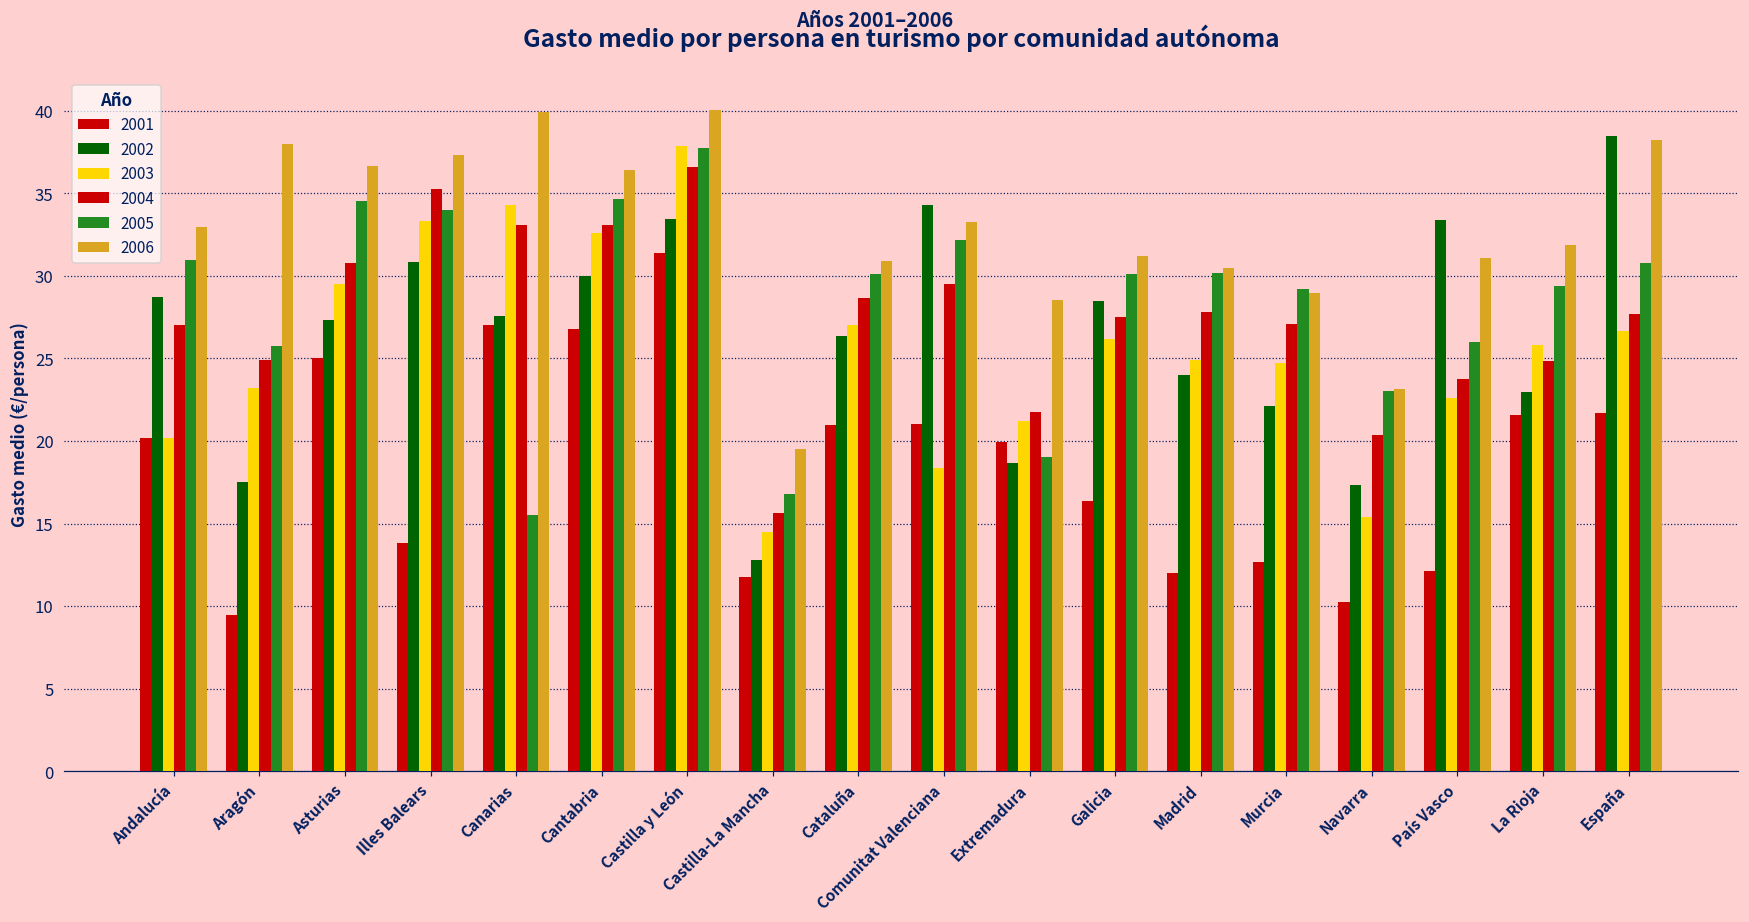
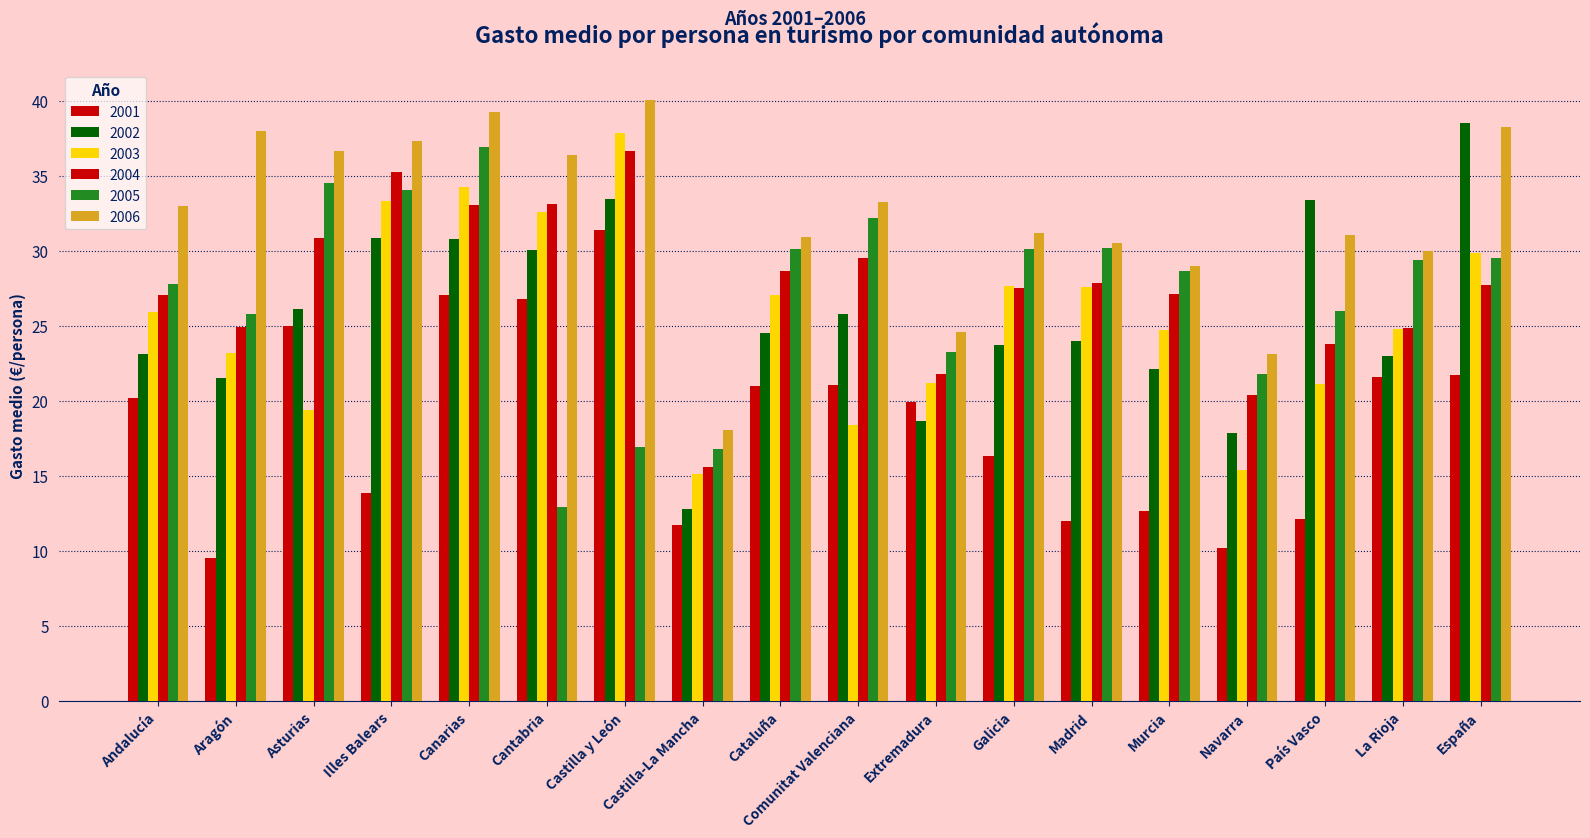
2002, Andalucía: 28.7 -> 23.1
2003, Andalucía: 20.2 -> 25.9
2005, Andalucía: 31.0 -> 27.8
2002, Aragón: 17.5 -> 21.5
2002, Asturias: 27.3 -> 26.1
2003, Asturias: 29.5 -> 19.4
2002, Canarias: 27.6 -> 30.8
2005, Canarias: 15.5 -> 36.9
2006, Canarias: 39.9 -> 39.2
2005, Cantabria: 34.7 -> 12.9
2005, Castilla y León: 37.7 -> 16.9
2003, Castilla-La Mancha: 14.5 -> 15.1
2006, Castilla-La Mancha: 19.5 -> 18.1
2002, Cataluña: 26.4 -> 24.5
2002, Comunitat Valenciana: 34.3 -> 25.8
2005, Extremadura: 19.0 -> 23.3
2006, Extremadura: 28.5 -> 24.6
2002, Galicia: 28.5 -> 23.7
2003, Galicia: 26.2 -> 27.6
2003, Madrid: 24.9 -> 27.6
2005, Murcia: 29.2 -> 28.6
2002, Navarra: 17.3 -> 17.9
2005, Navarra: 23.0 -> 21.8
2003, País Vasco: 22.6 -> 21.1
2003, La Rioja: 25.8 -> 24.8
2006, La Rioja: 31.9 -> 30.0
2003, España: 26.7 -> 29.9
2005, España: 30.8 -> 29.5
